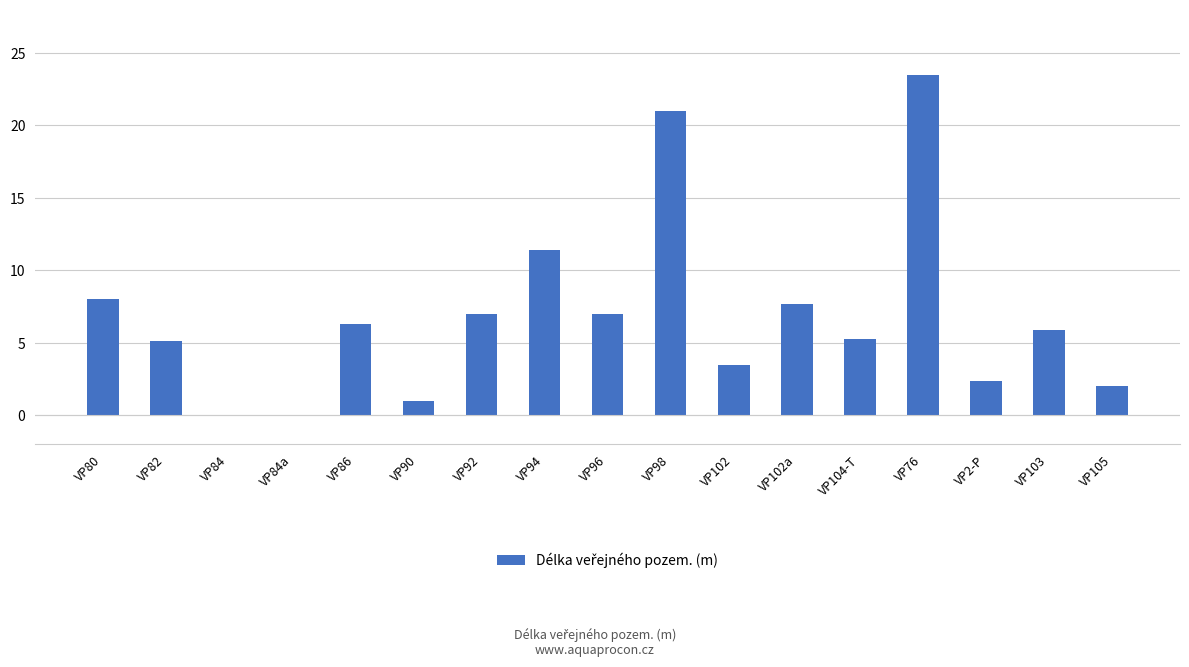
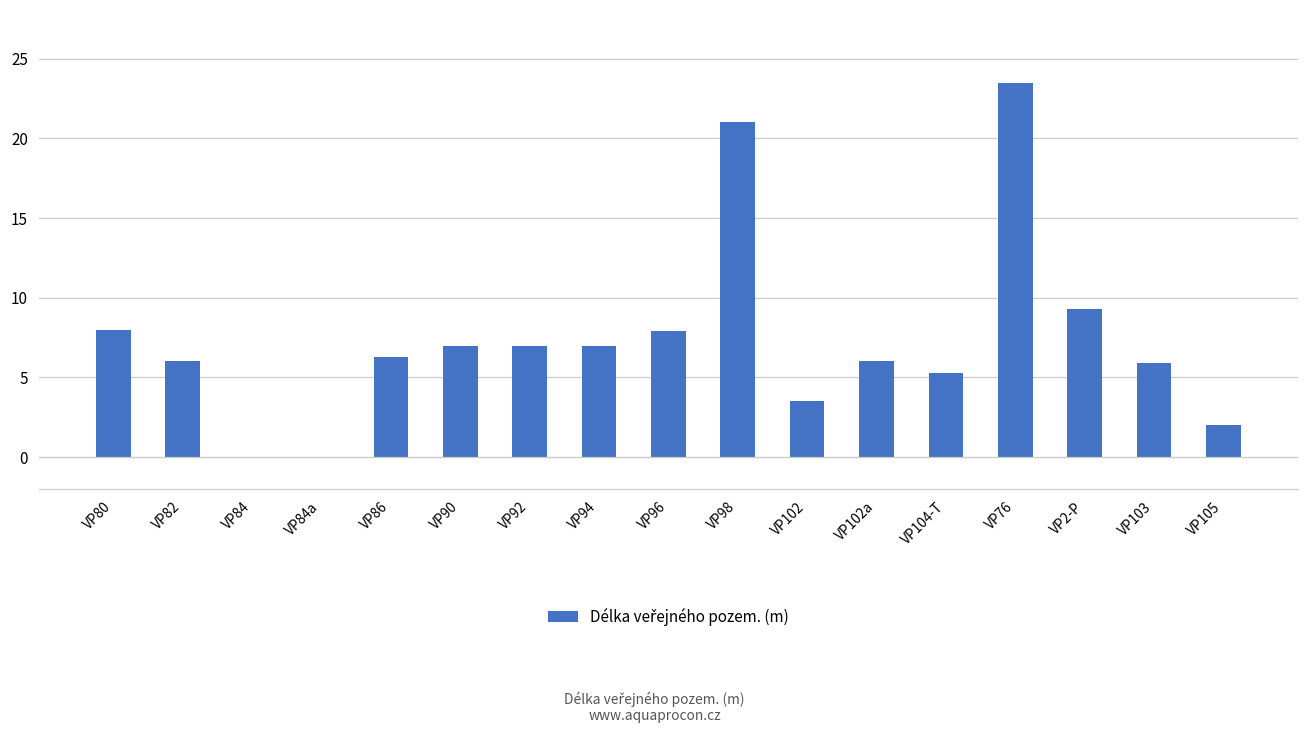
VP82: 5.1 -> 6.0
VP90: 1 -> 7
VP94: 11.4 -> 7.0
VP96: 7.0 -> 7.9
VP102a: 7.7 -> 6.0
VP2-P: 2.4 -> 9.3
